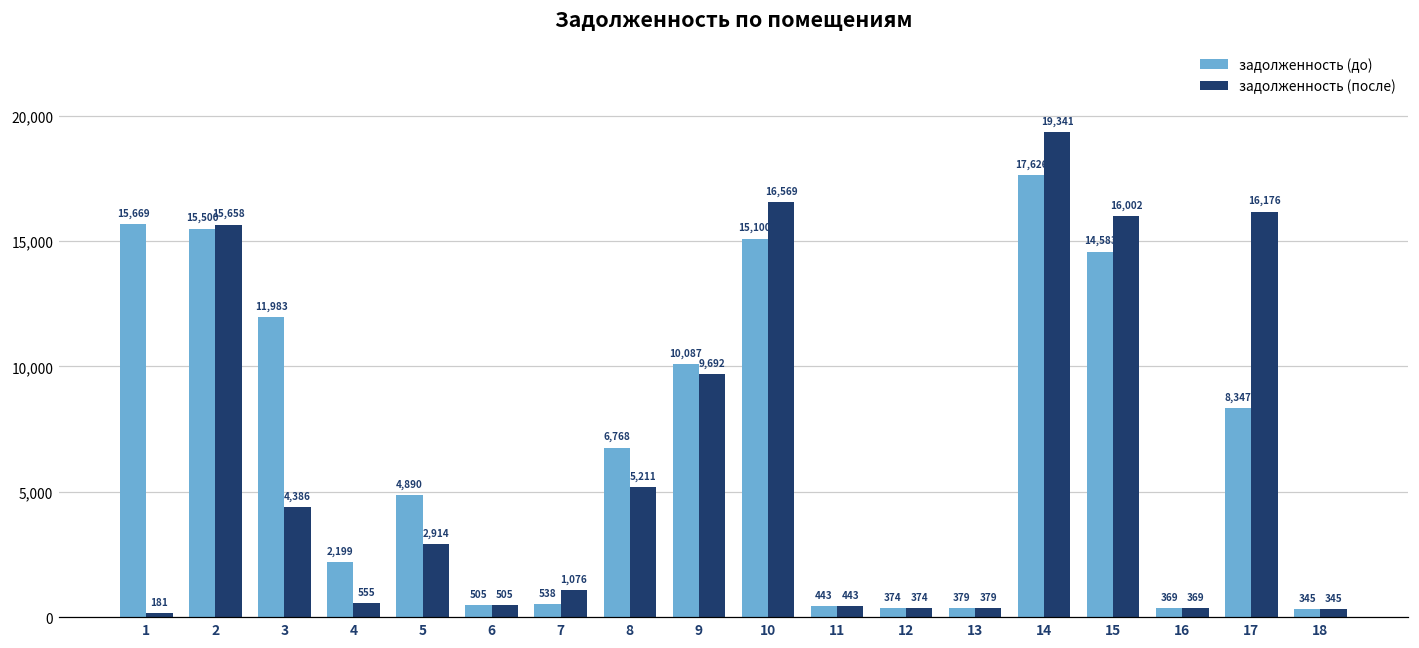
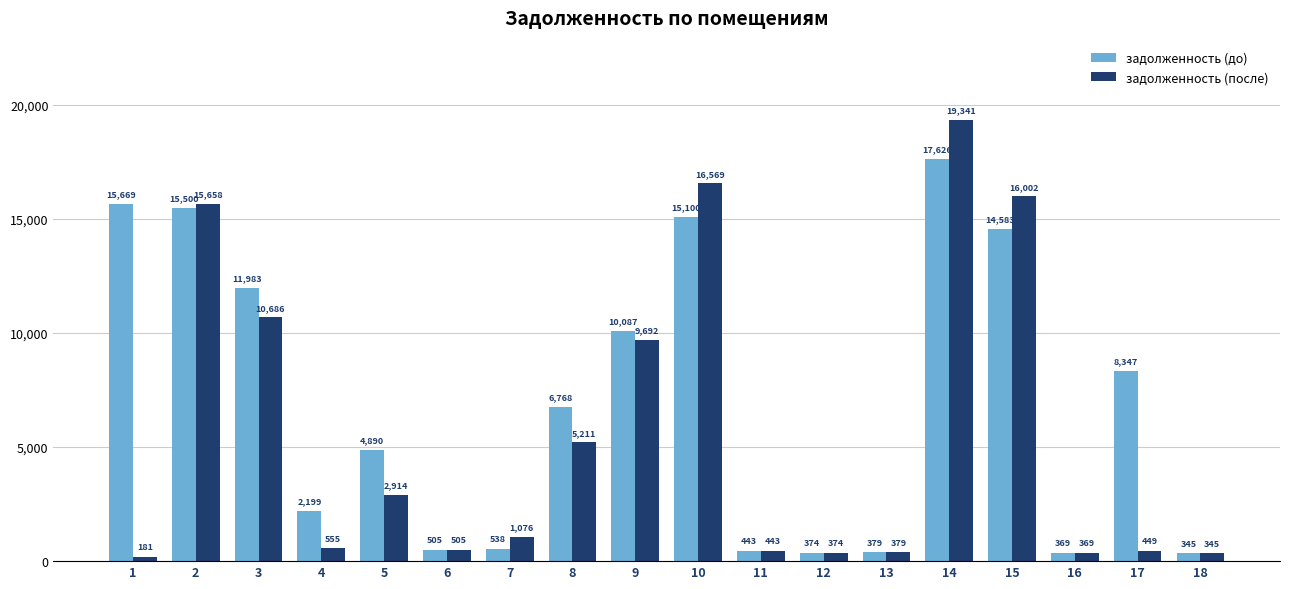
задолженность (после), 3: 4,386 -> 10,686
задолженность (после), 17: 16,176 -> 449
